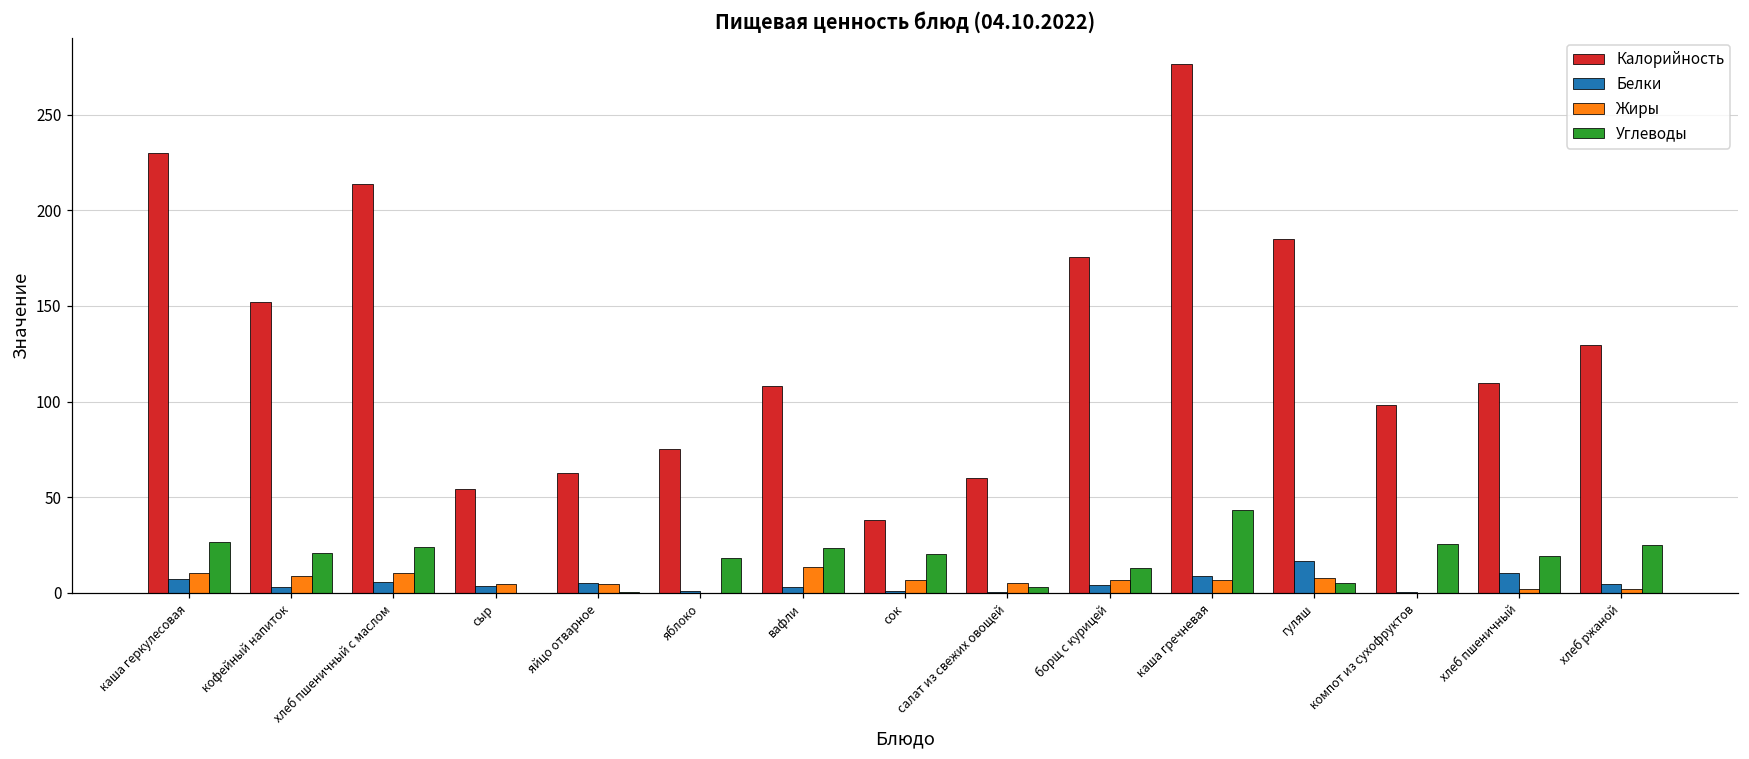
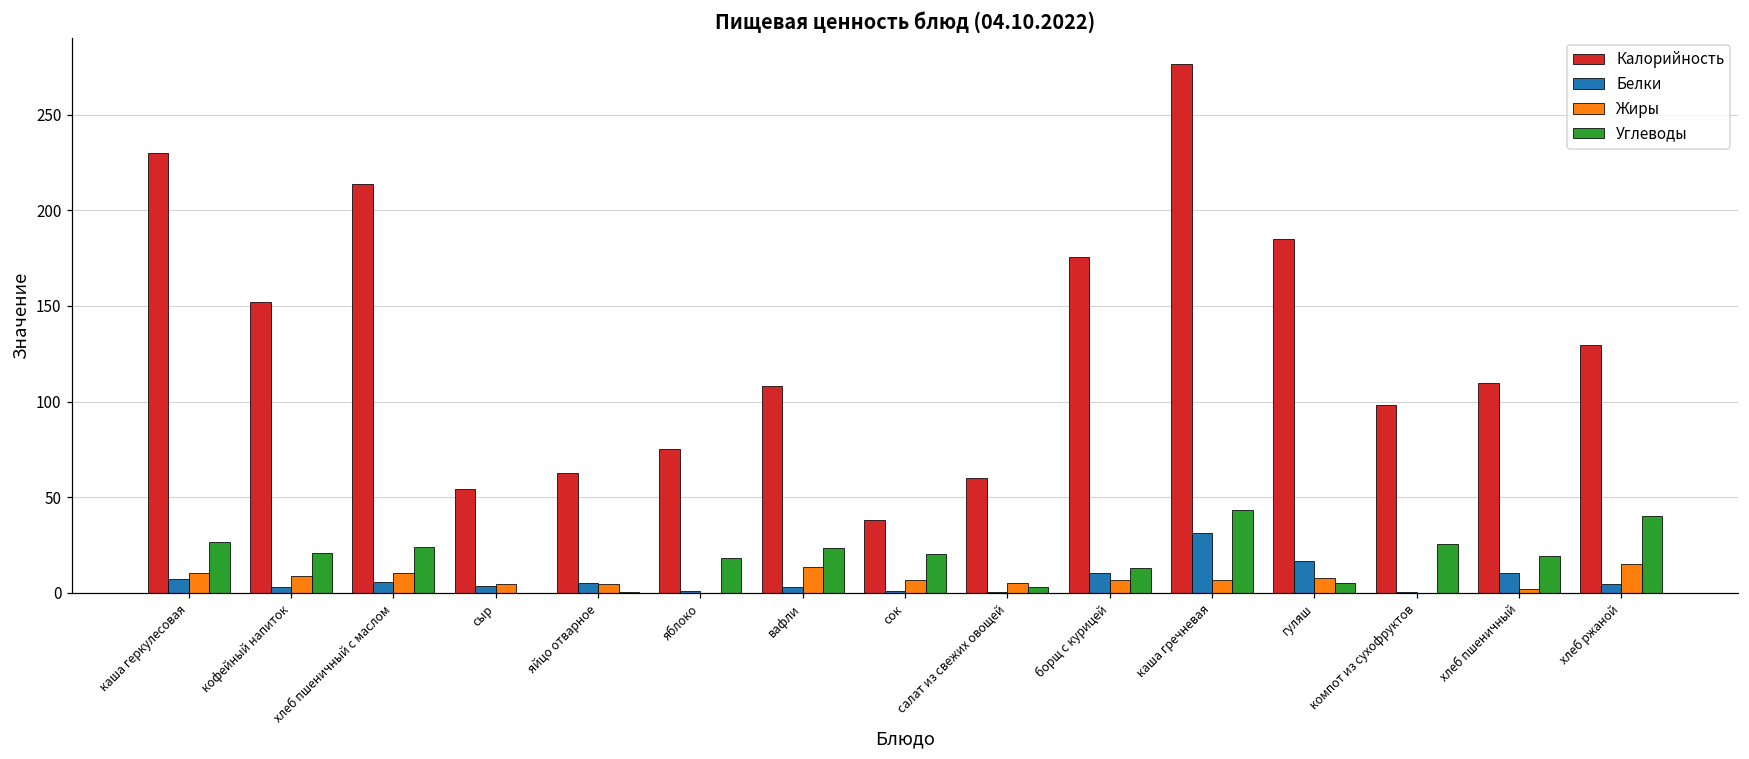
Белки, борщ с курицей: 4 -> 10
Белки, каша гречневая: 9 -> 31
Жиры, хлеб ржаной: 2 -> 15
Углеводы, хлеб ржаной: 25 -> 40
